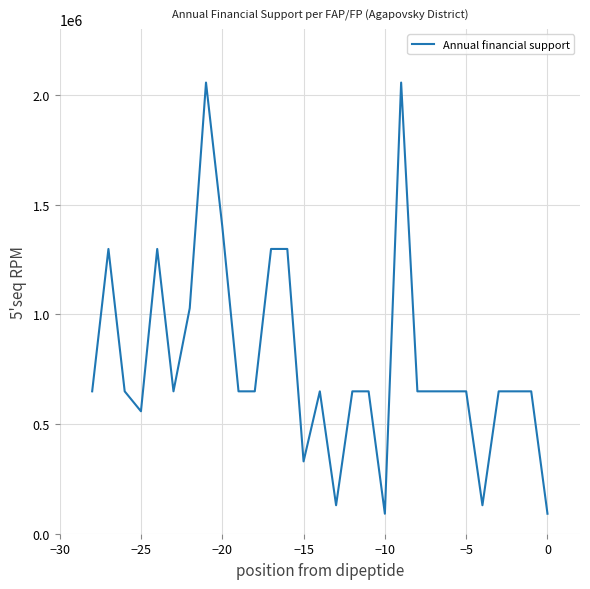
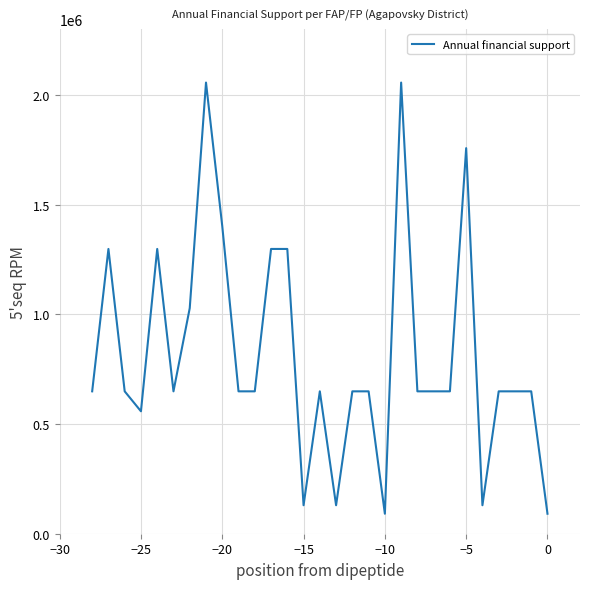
−15: 330000 -> 130000
−5: 650000 -> 1760000
